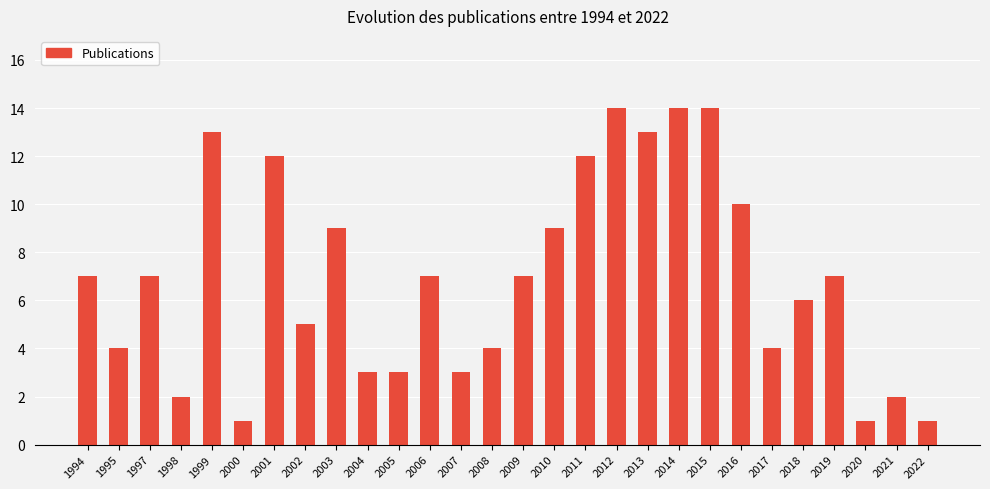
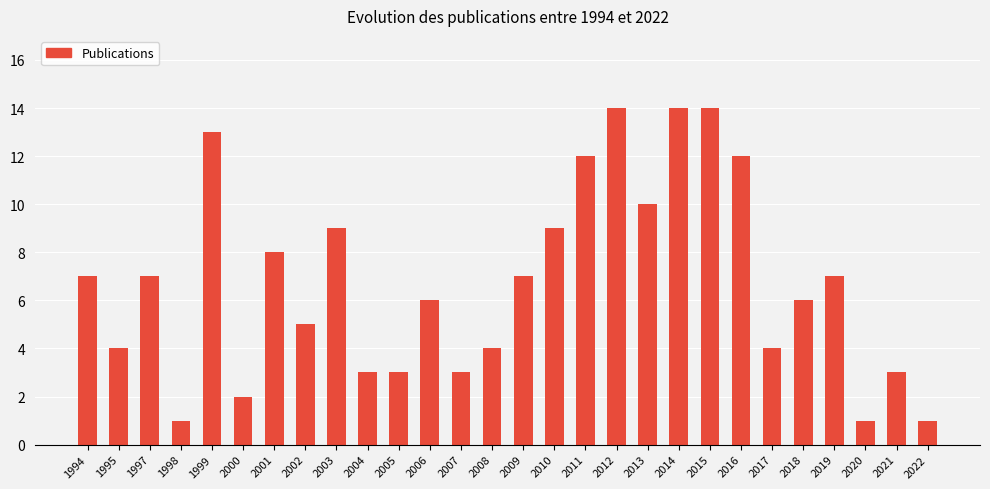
1998: 2 -> 1
2000: 1 -> 2
2001: 12 -> 8
2006: 7 -> 6
2013: 13 -> 10
2016: 10 -> 12
2021: 2 -> 3
